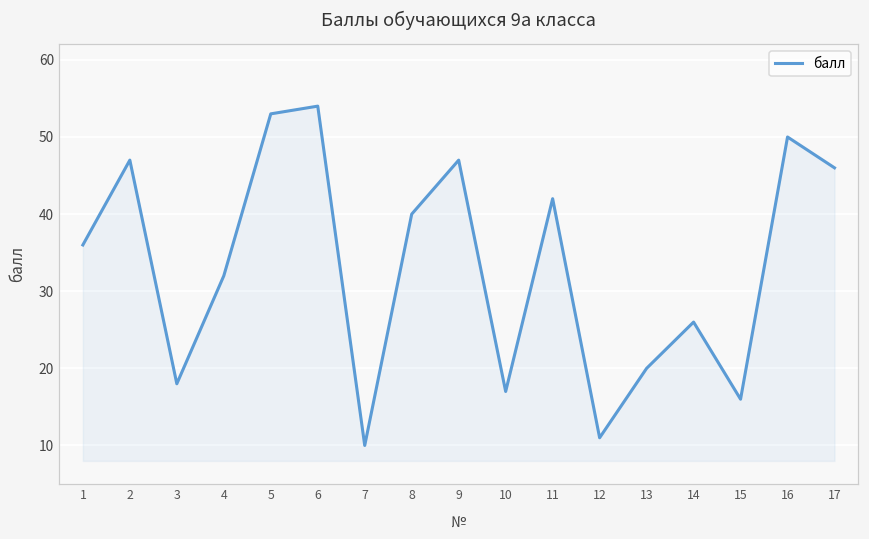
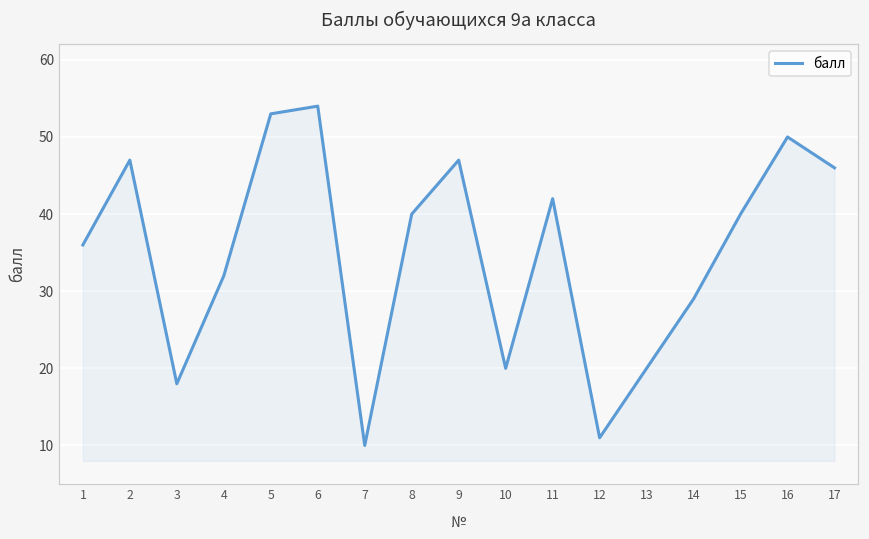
10: 17 -> 20
14: 26 -> 29
15: 16 -> 40
